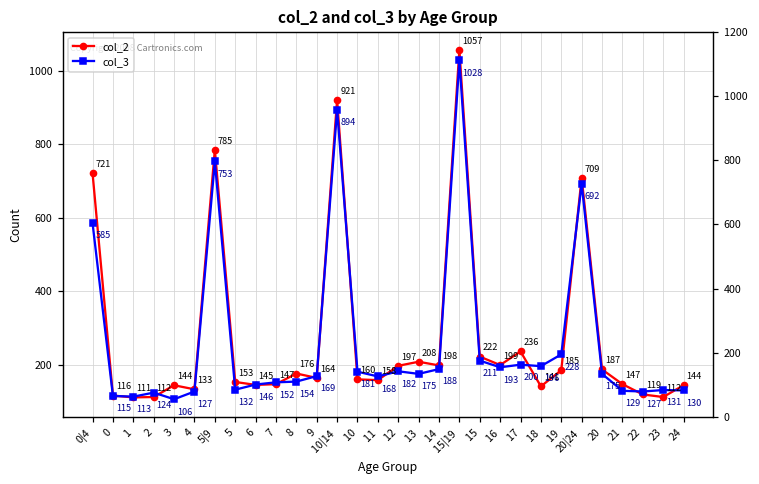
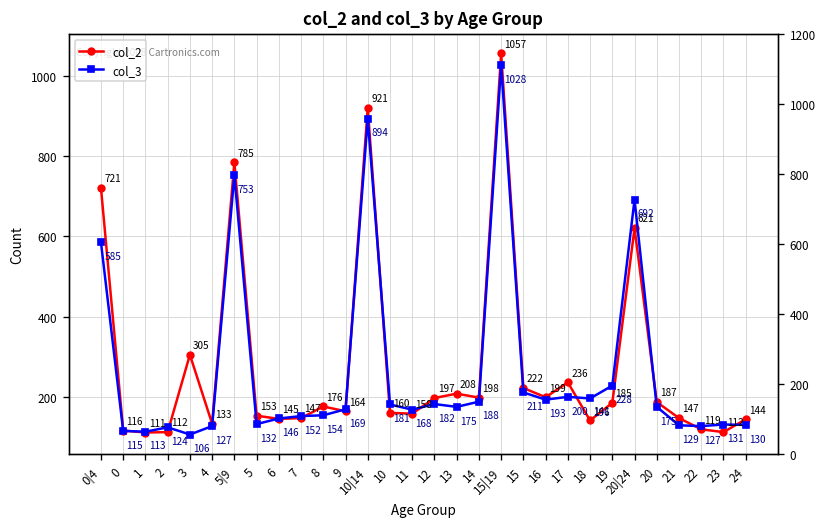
col_2, 3: 144 -> 305
col_2, 20|24: 709 -> 621
